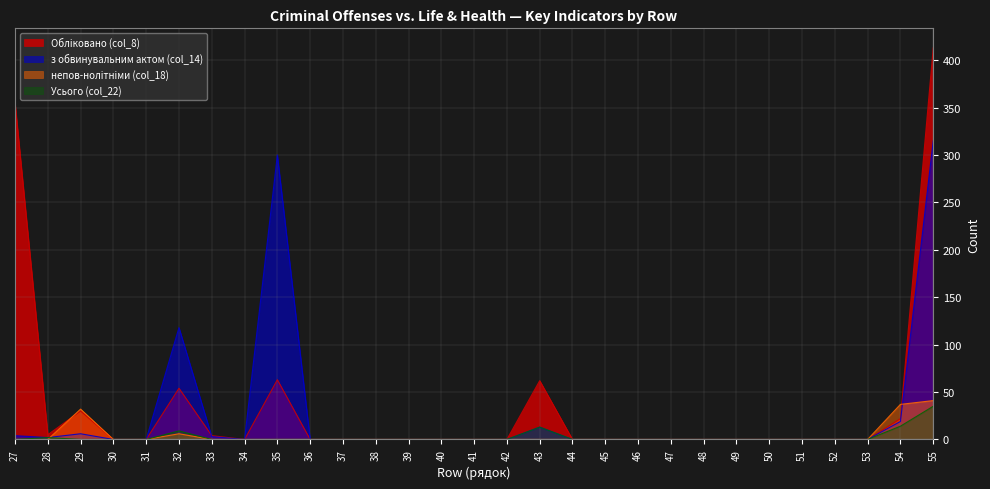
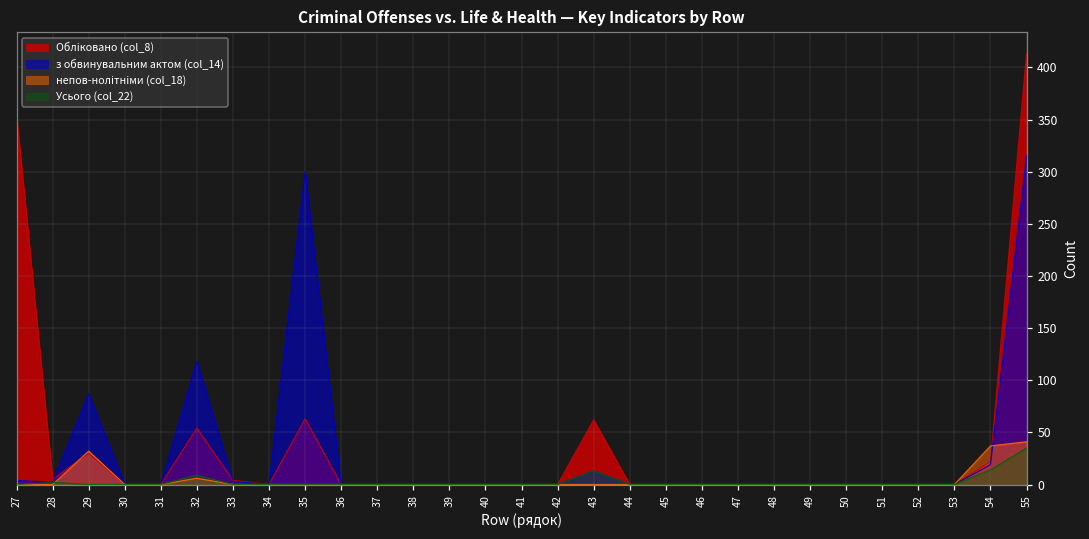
з обвинувальним актом (col_14), 29: 10 -> 90
